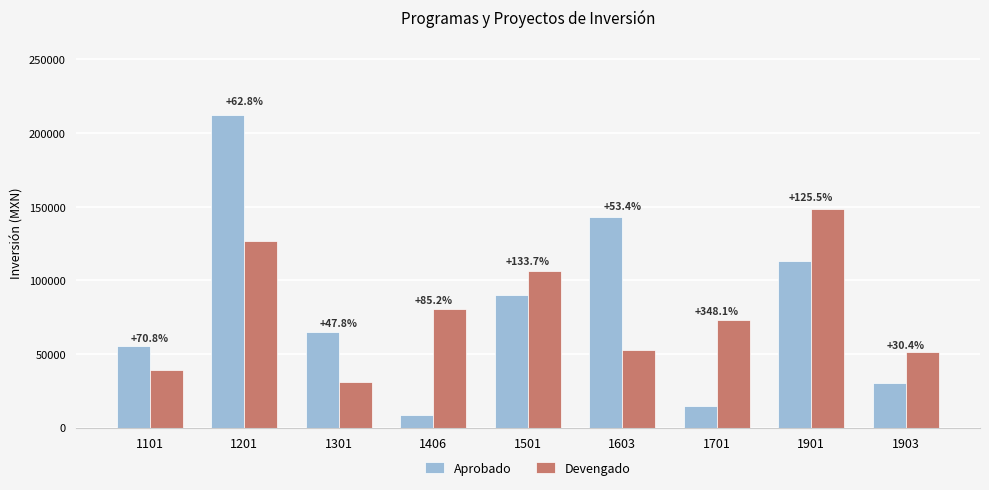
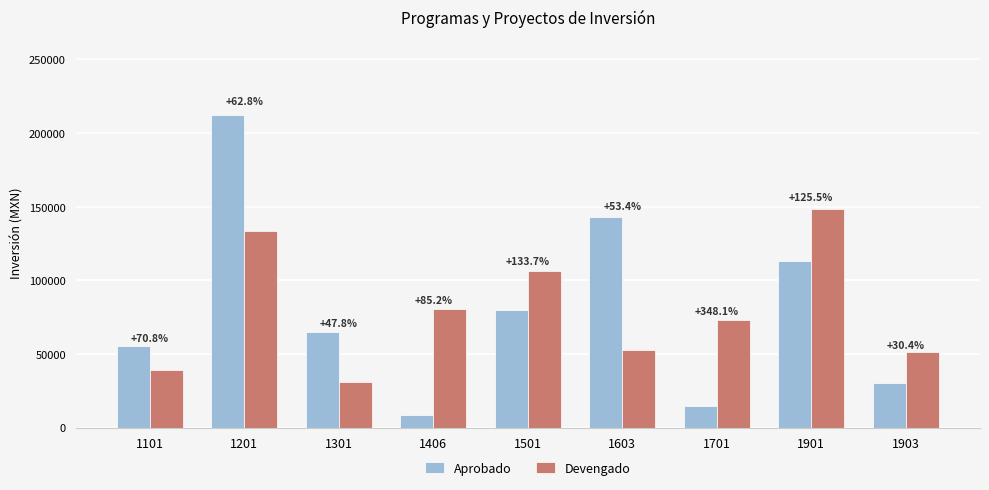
Devengado, 1201: 127000 -> 133000
Aprobado, 1501: 90000 -> 80000
